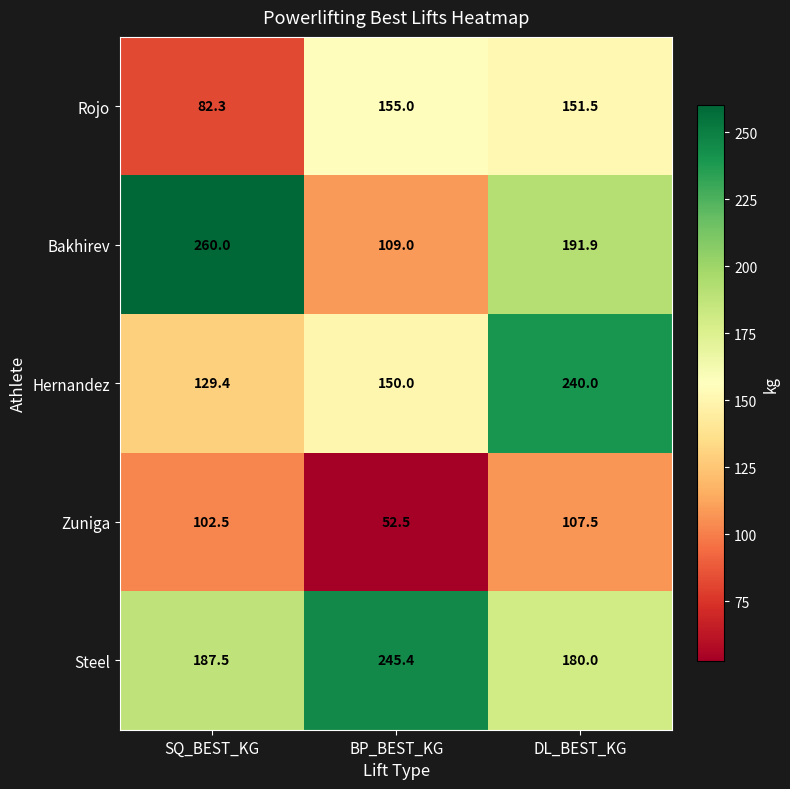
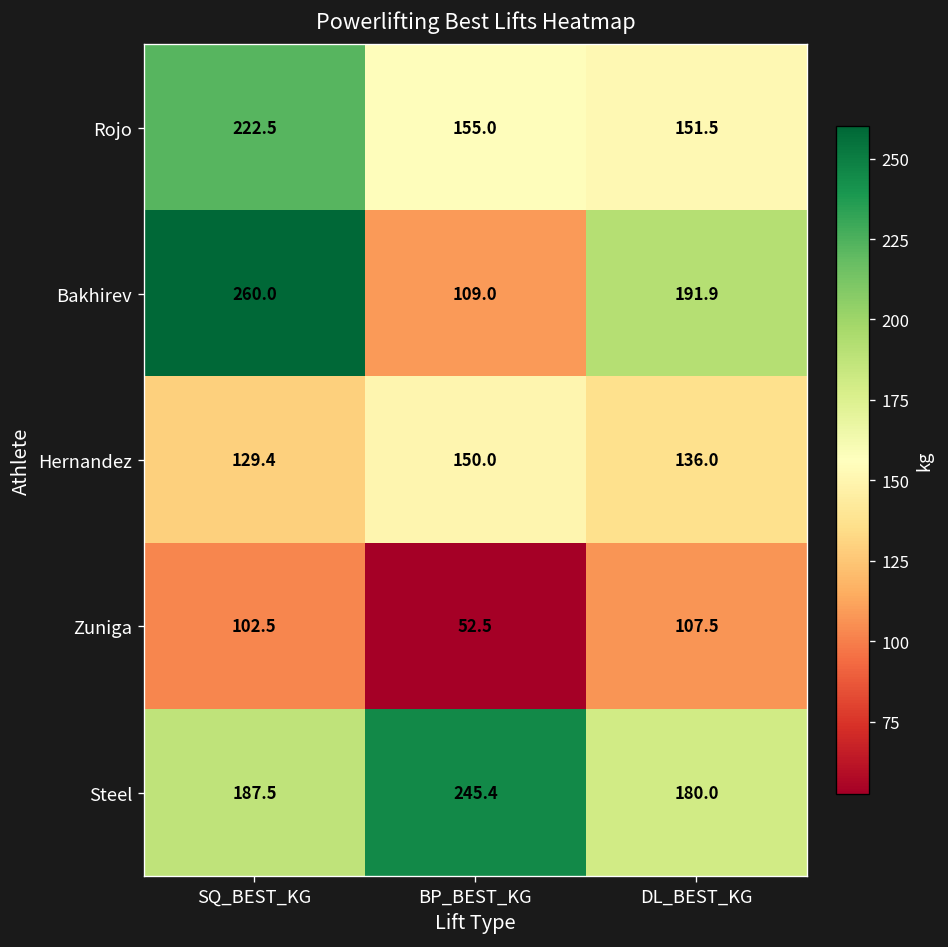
Rojo, SQ_BEST_KG: 82.3 -> 222.5
Hernandez, DL_BEST_KG: 240.0 -> 136.0
